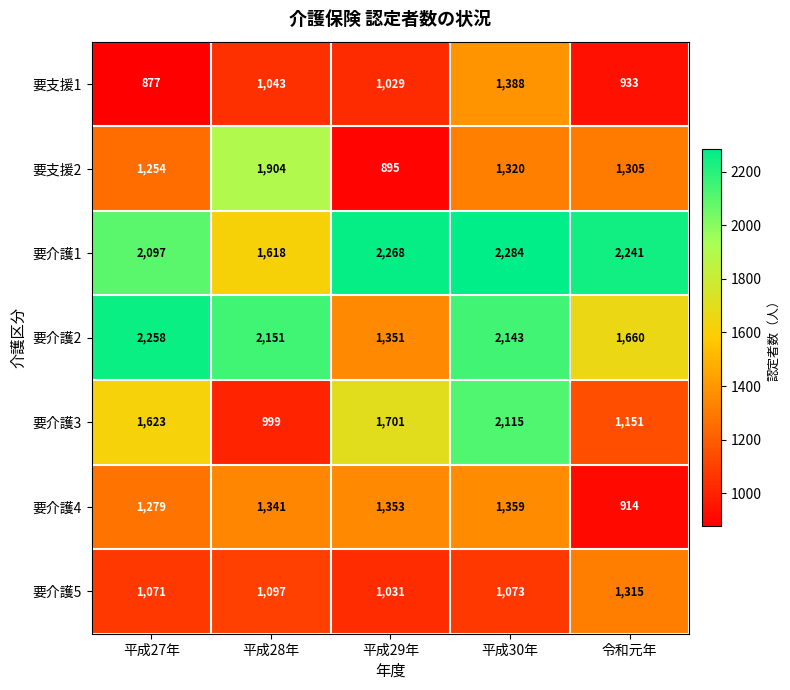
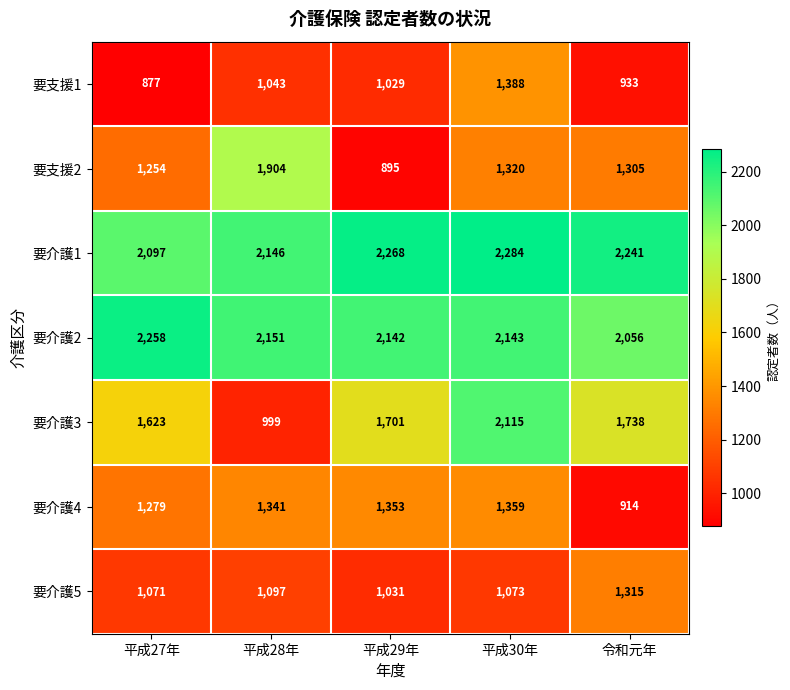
要介護1, 平成28年: 1,618 -> 2,146
要介護2, 平成29年: 1,351 -> 2,142
要介護2, 令和元年: 1,660 -> 2,056
要介護3, 令和元年: 1,151 -> 1,738
